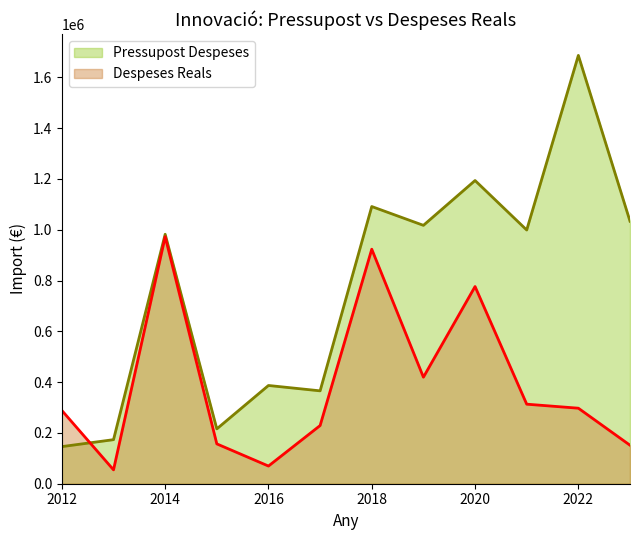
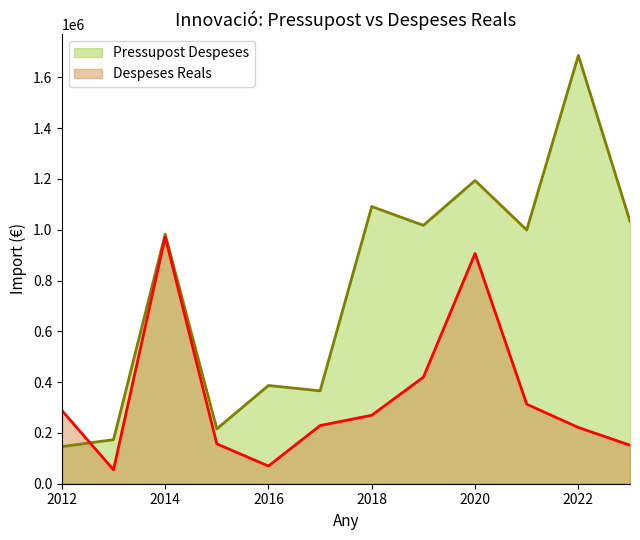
Despeses Reals, 2018: 920000 -> 270000
Despeses Reals, 2020: 780000 -> 910000
Despeses Reals, 2022: 300000 -> 220000
